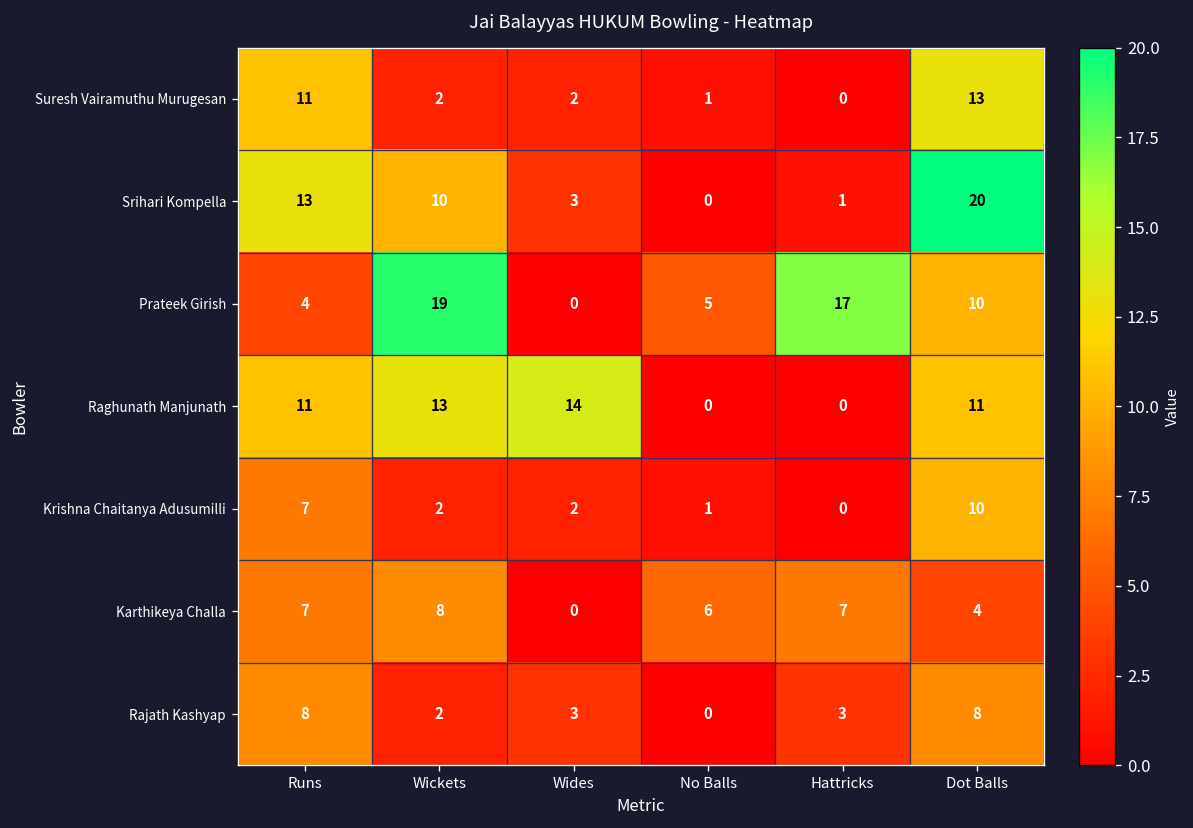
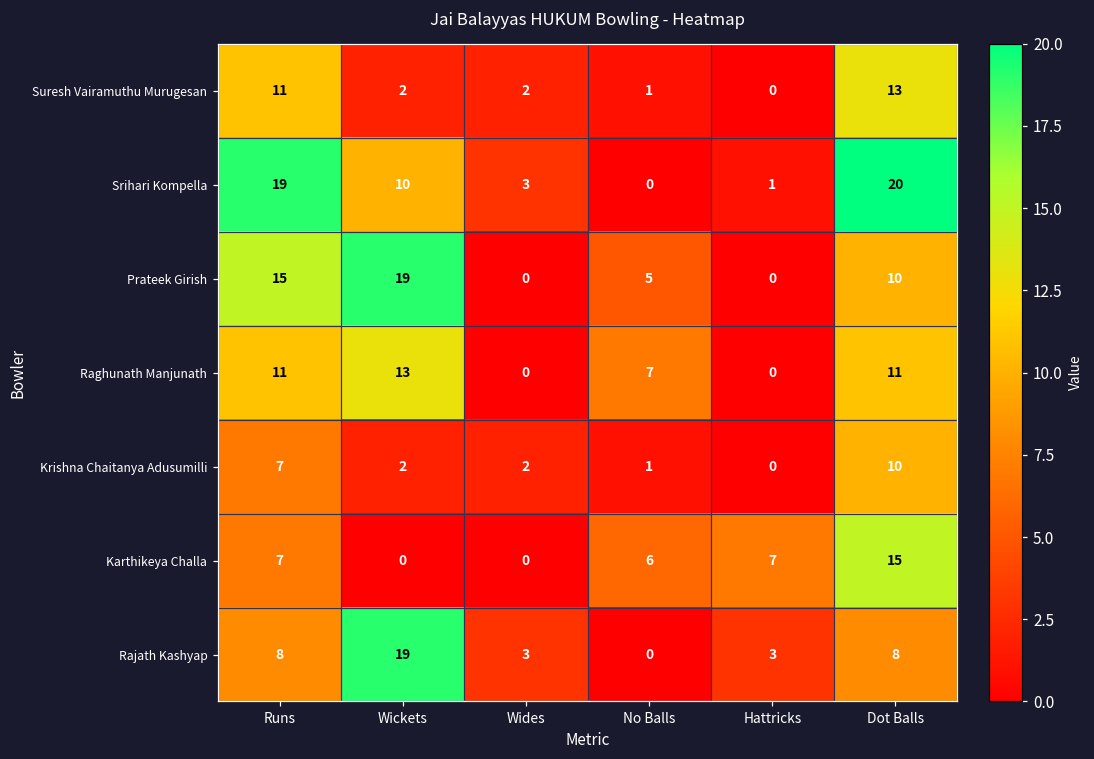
Srihari Kompella, Runs: 13 -> 19
Prateek Girish, Runs: 4 -> 15
Prateek Girish, Hattricks: 17 -> 0
Raghunath Manjunath, Wides: 14 -> 0
Raghunath Manjunath, No Balls: 0 -> 7
Karthikeya Challa, Wickets: 8 -> 0
Karthikeya Challa, Dot Balls: 4 -> 15
Rajath Kashyap, Wickets: 2 -> 19
